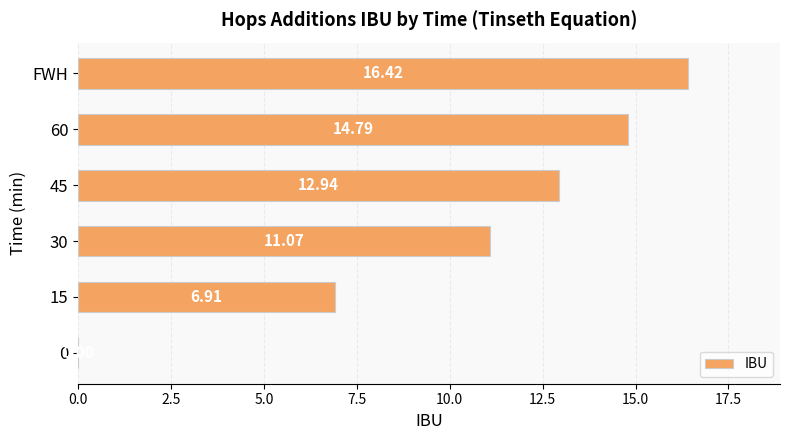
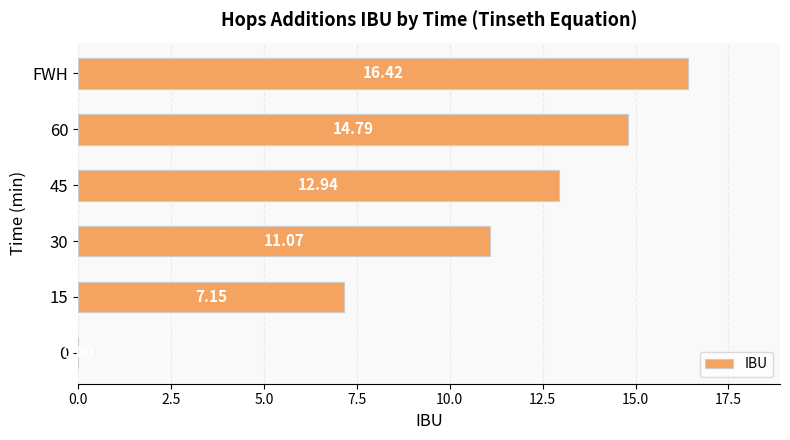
15: 6.91 -> 7.15
